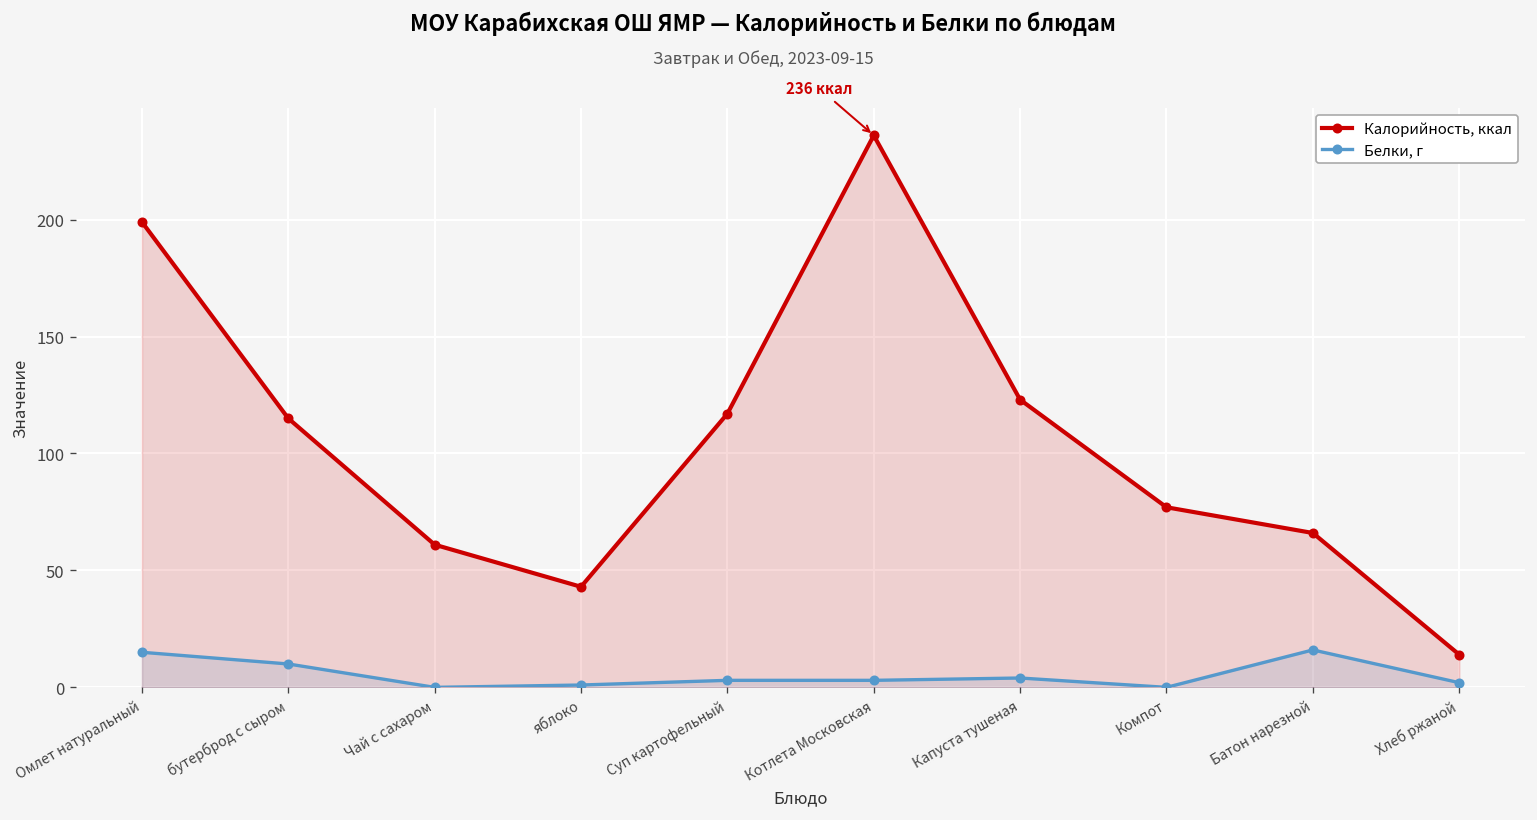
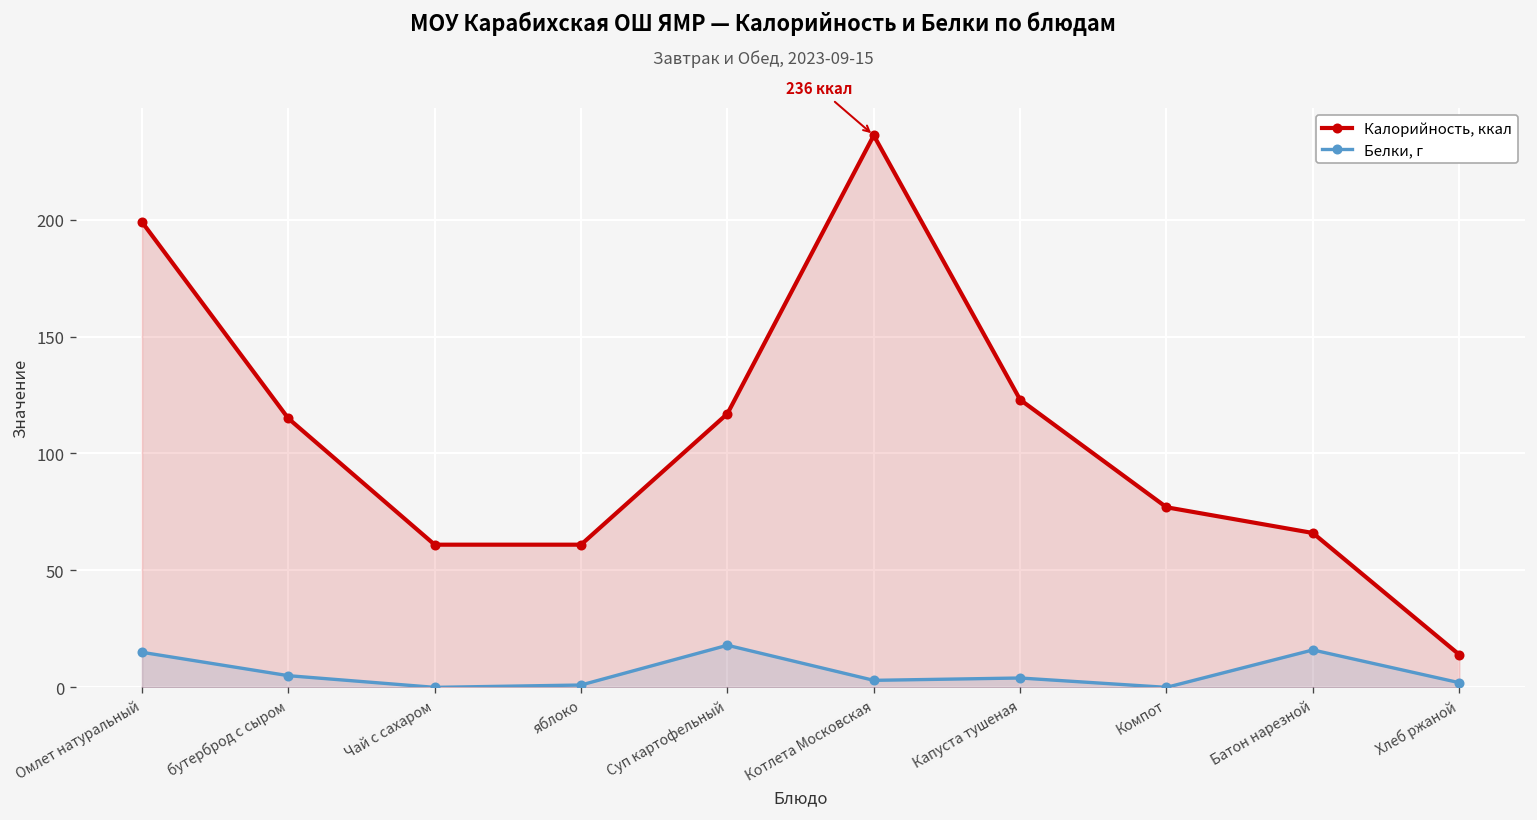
Белки, г, бутерброд с сыром: 10 -> 5
Калорийность, ккал, яблоко: 43 -> 61
Белки, г, Суп картофельный: 3 -> 18
